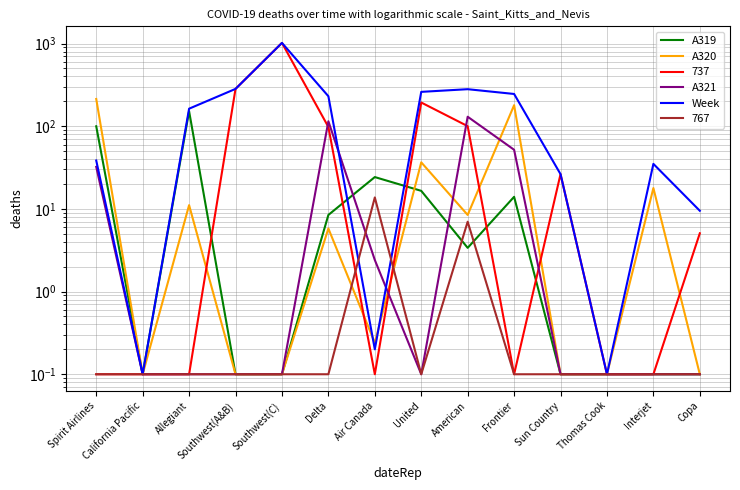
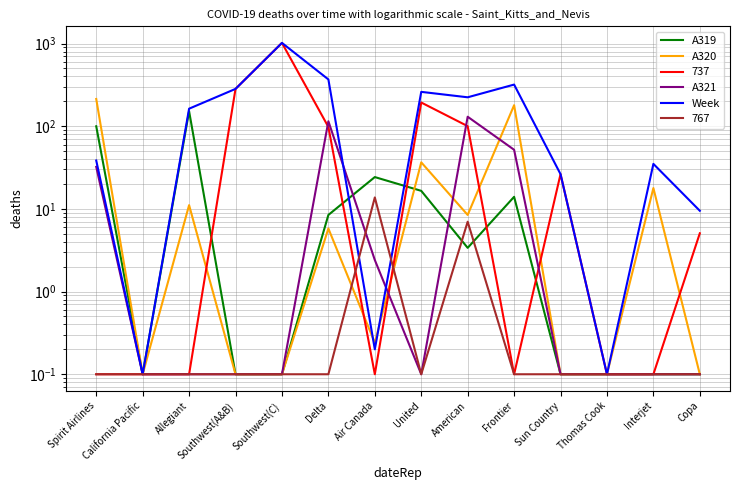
Week, Delta: 230 -> 400
Week, American: 280 -> 220
Week, Frontier: 250 -> 320
